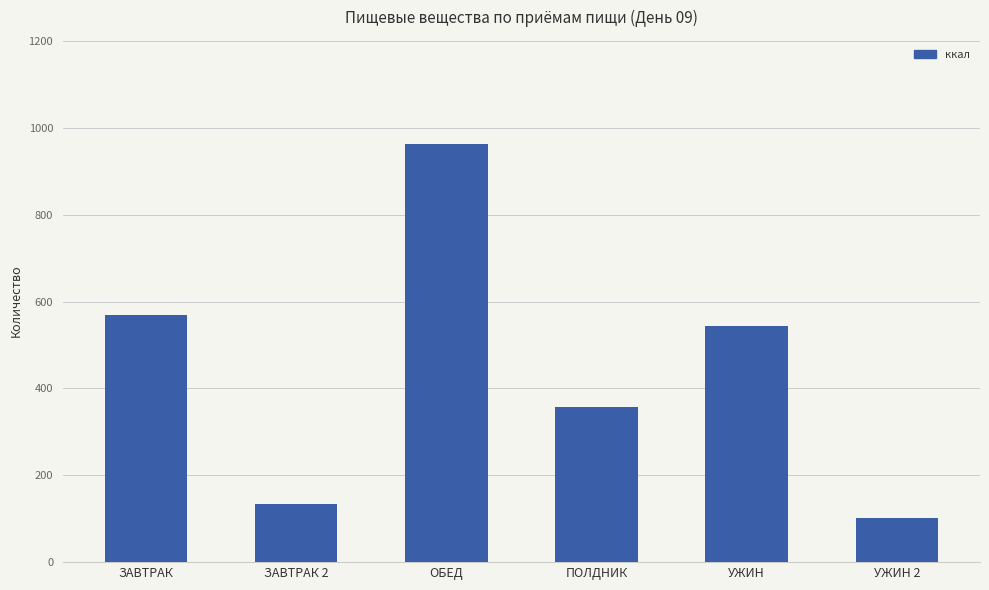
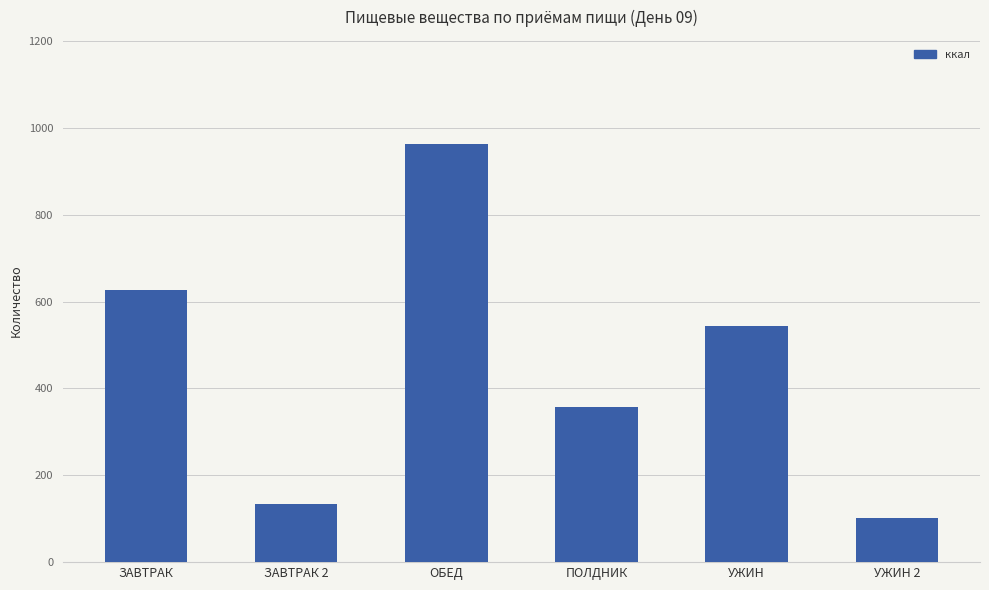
ЗАВТРАК: 570 -> 630
